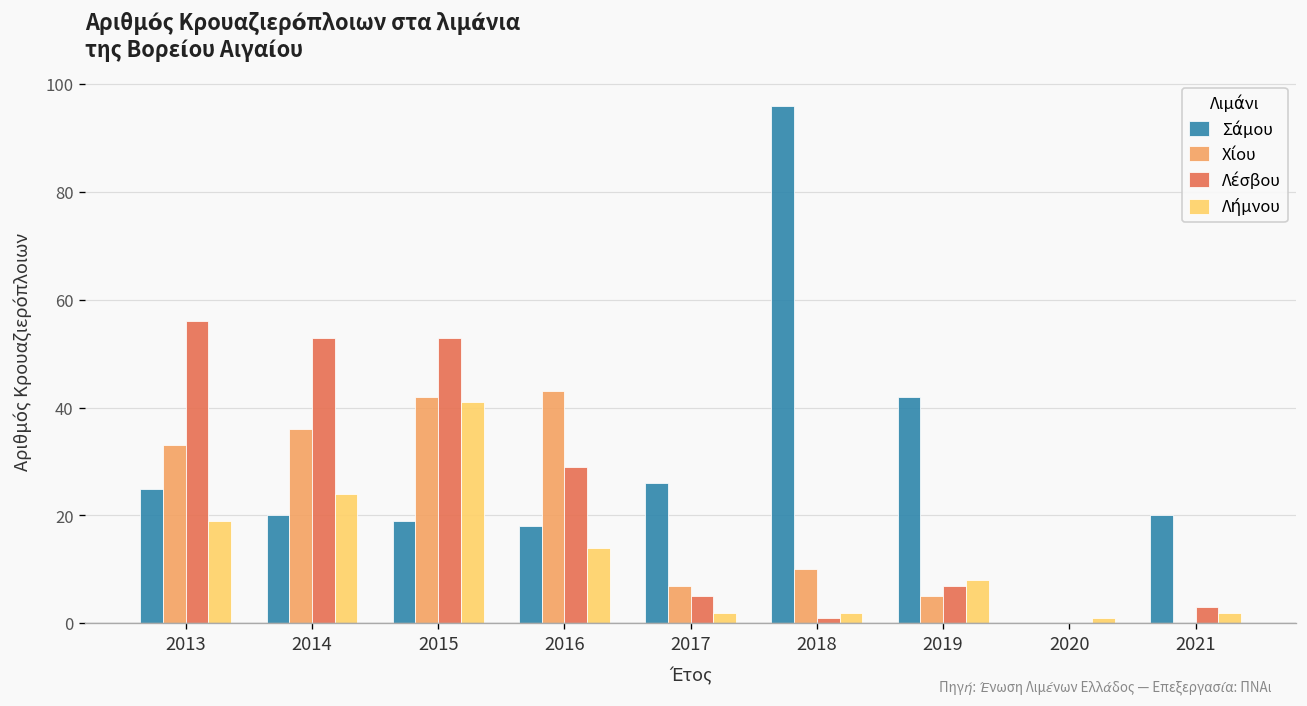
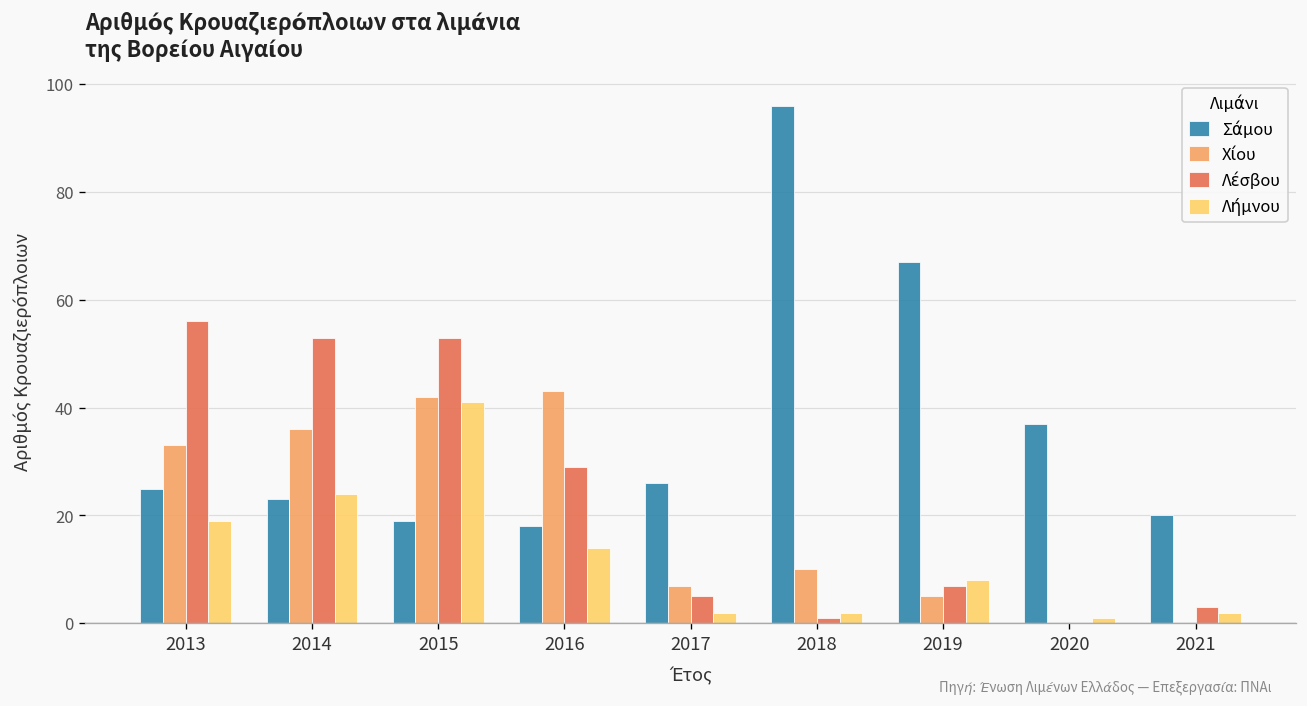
Σάμου, 2014: 20 -> 23
Σάμου, 2019: 42 -> 67
Σάμου, 2020: 0 -> 37
